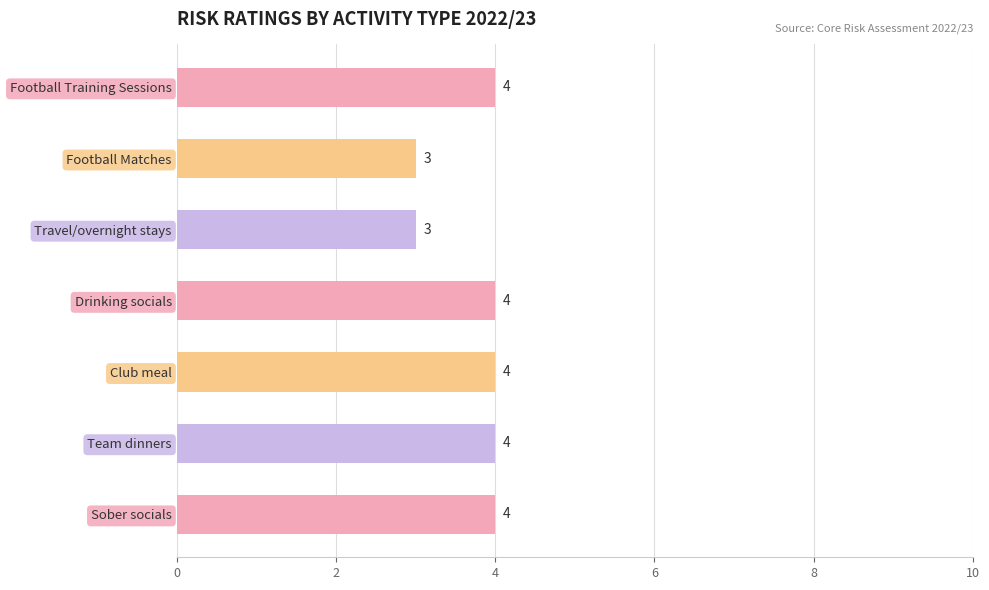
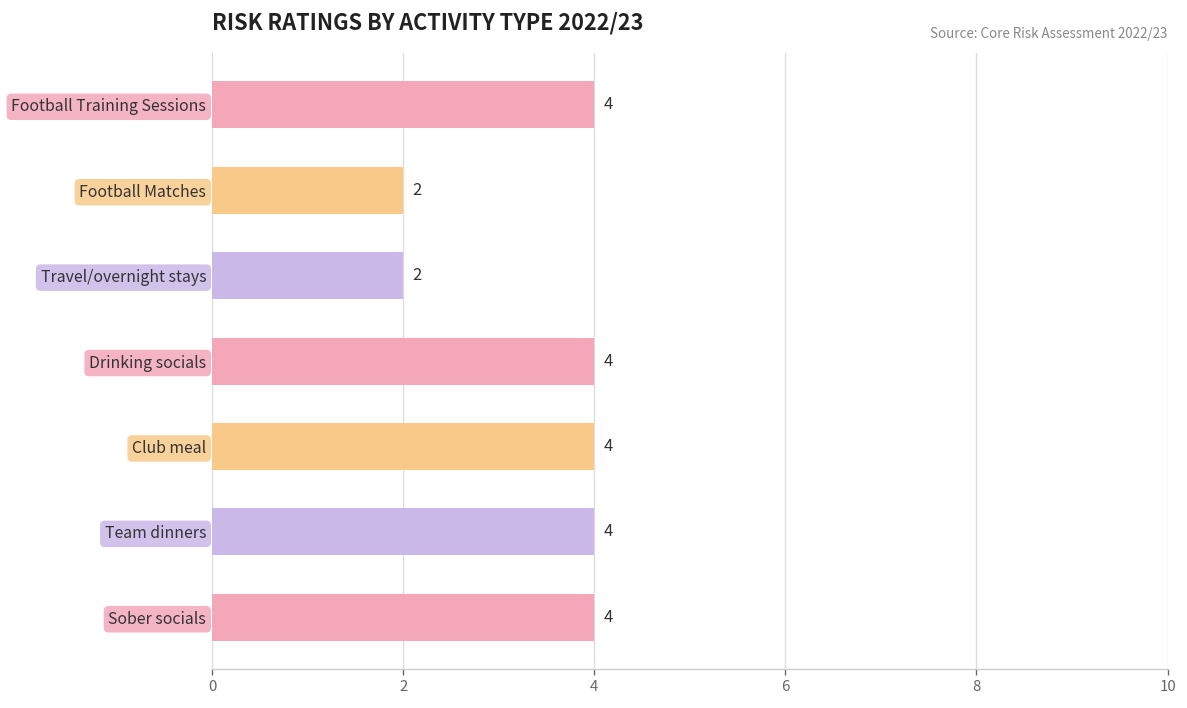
Football Matches: 3 -> 2
Travel/overnight stays: 3 -> 2
